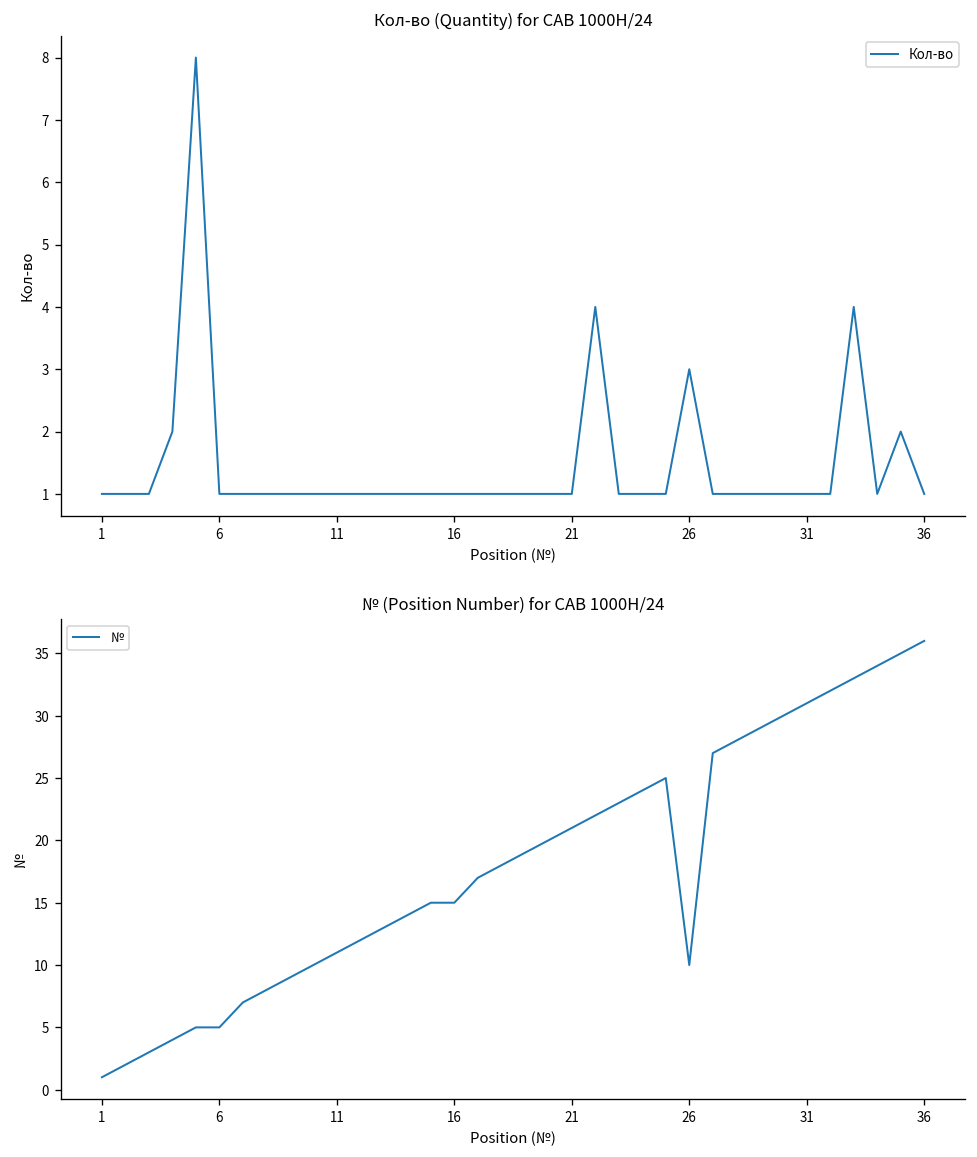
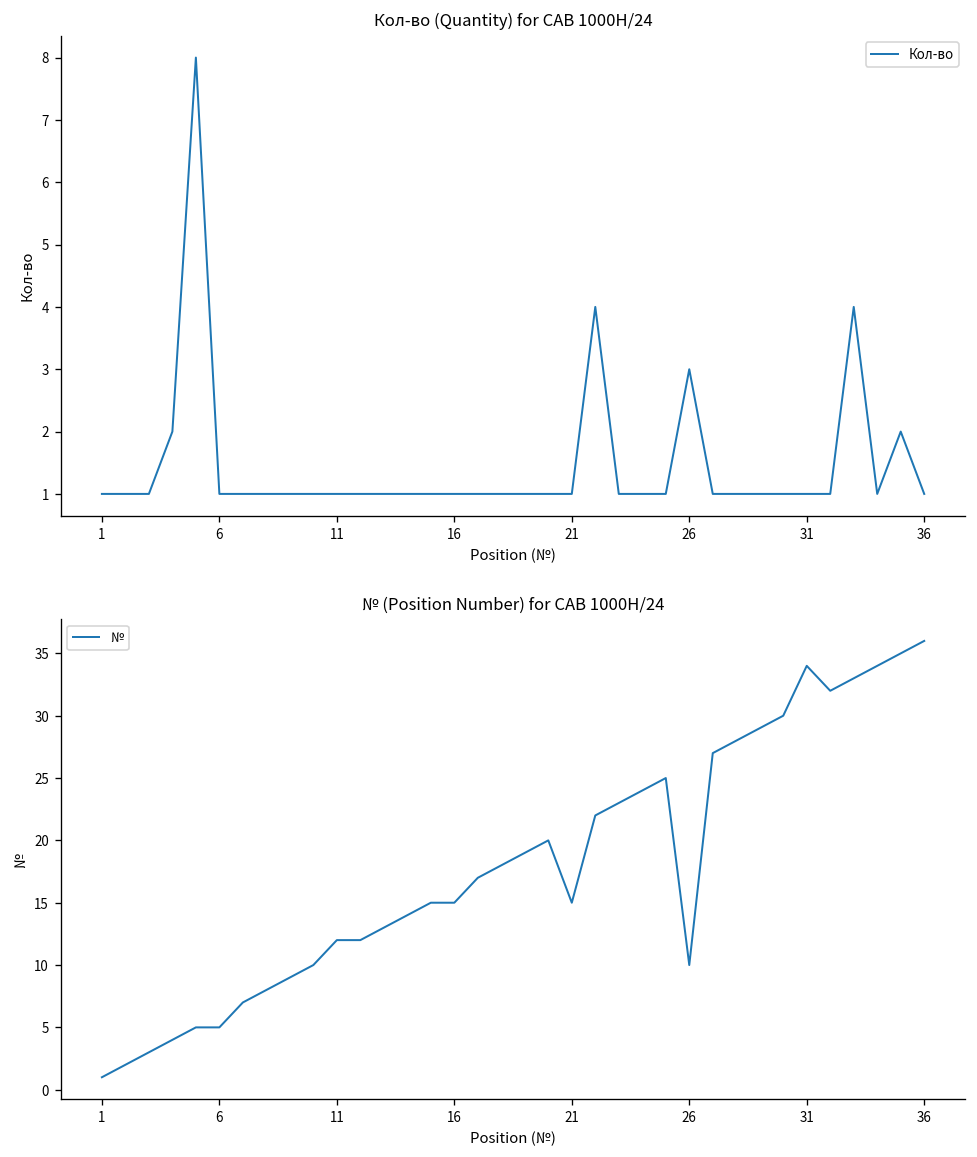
№ (Position Number) for CAB 1000H/24, 11: 11 -> 12
№ (Position Number) for CAB 1000H/24, 21: 21 -> 15
№ (Position Number) for CAB 1000H/24, 31: 31 -> 34
